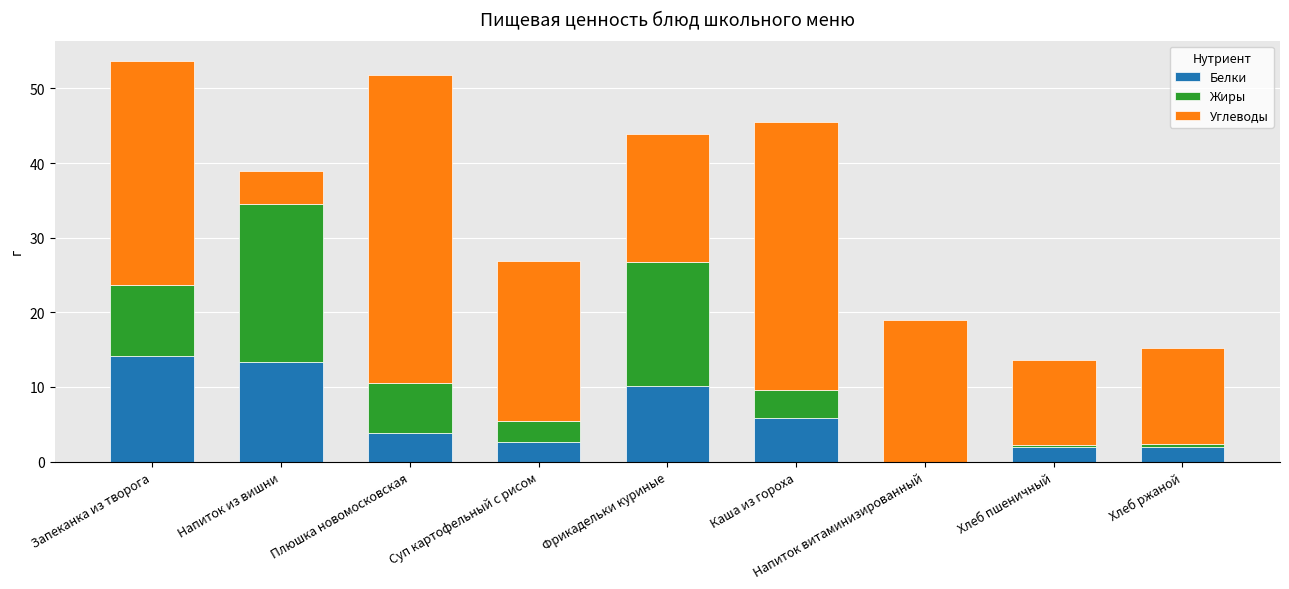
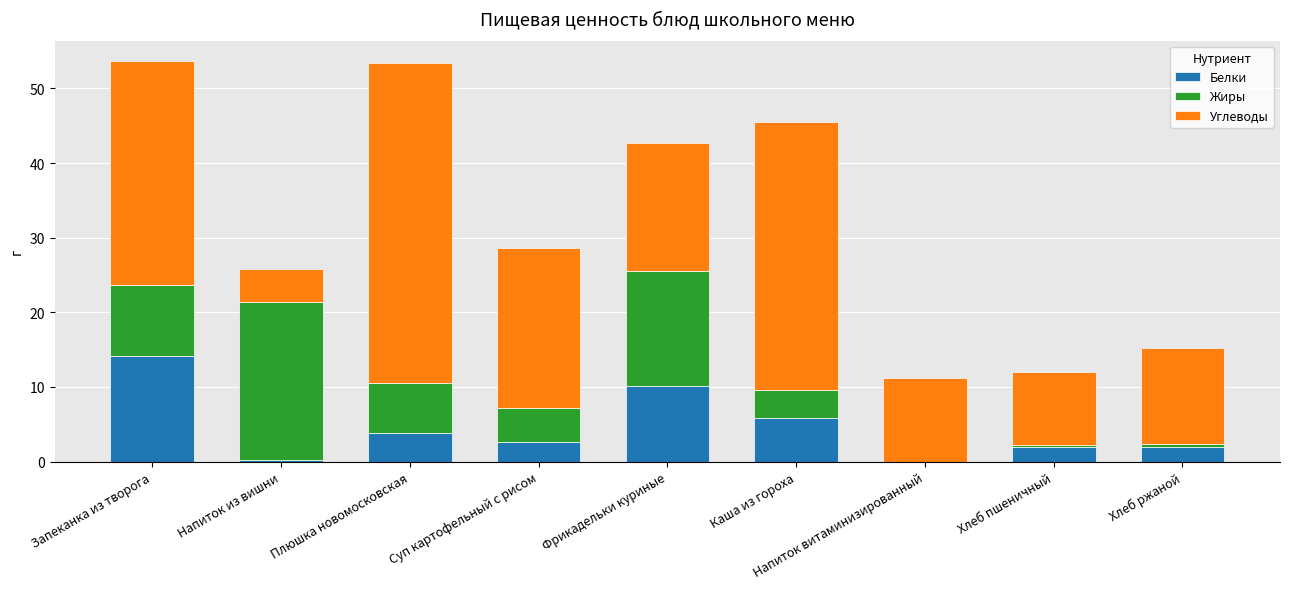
Белки, Напиток из вишни: 13 -> 0
Углеводы, Плюшка новомосковская: 41 -> 43
Жиры, Суп картофельный с рисом: 3 -> 5
Жиры, Фрикадельки куриные: 17 -> 15
Углеводы, Напиток витаминизированный: 19 -> 11
Углеводы, Хлеб пшеничный: 11 -> 10
